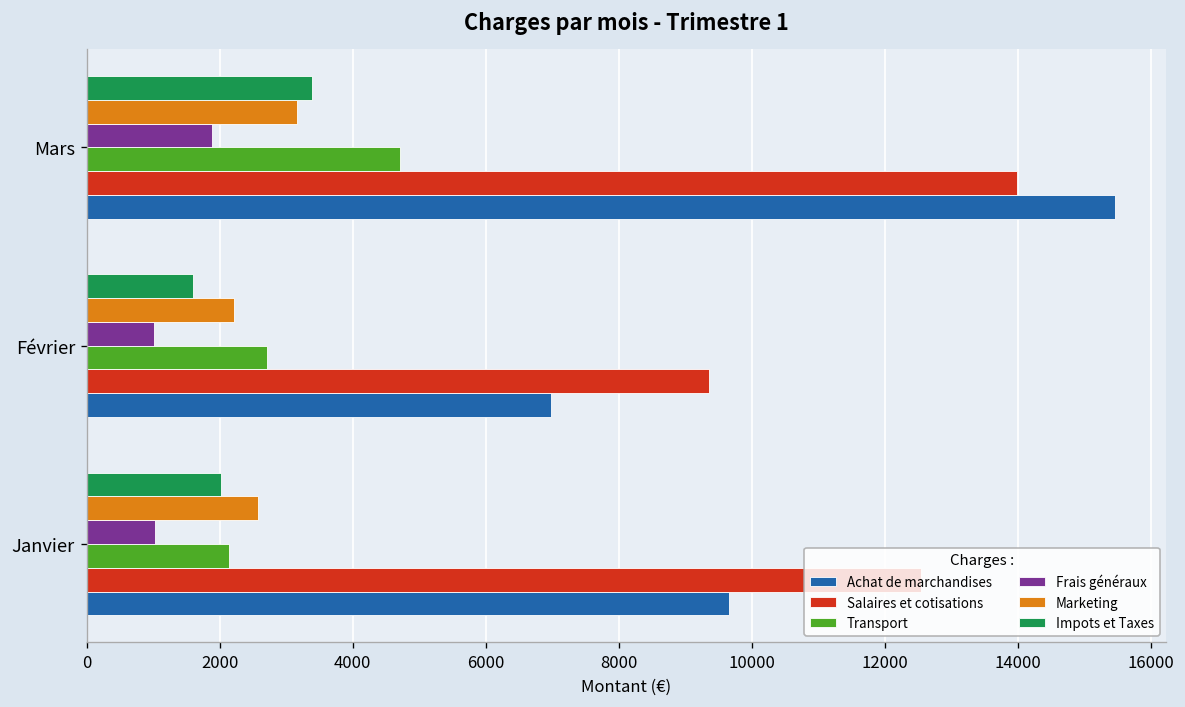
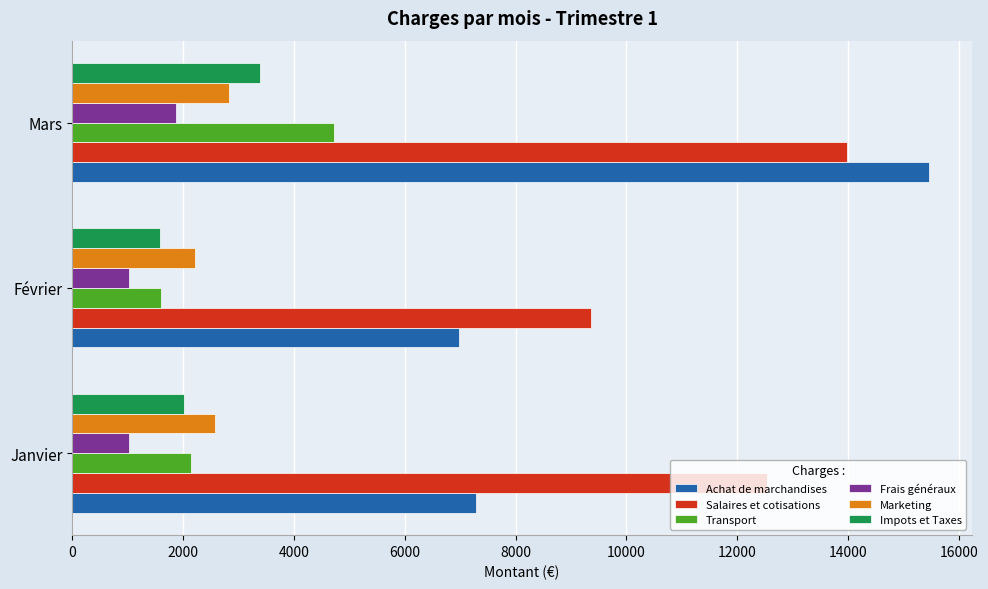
Marketing, Mars: 3200 -> 2800
Transport, Février: 2700 -> 1600
Achat de marchandises, Janvier: 9700 -> 7300
